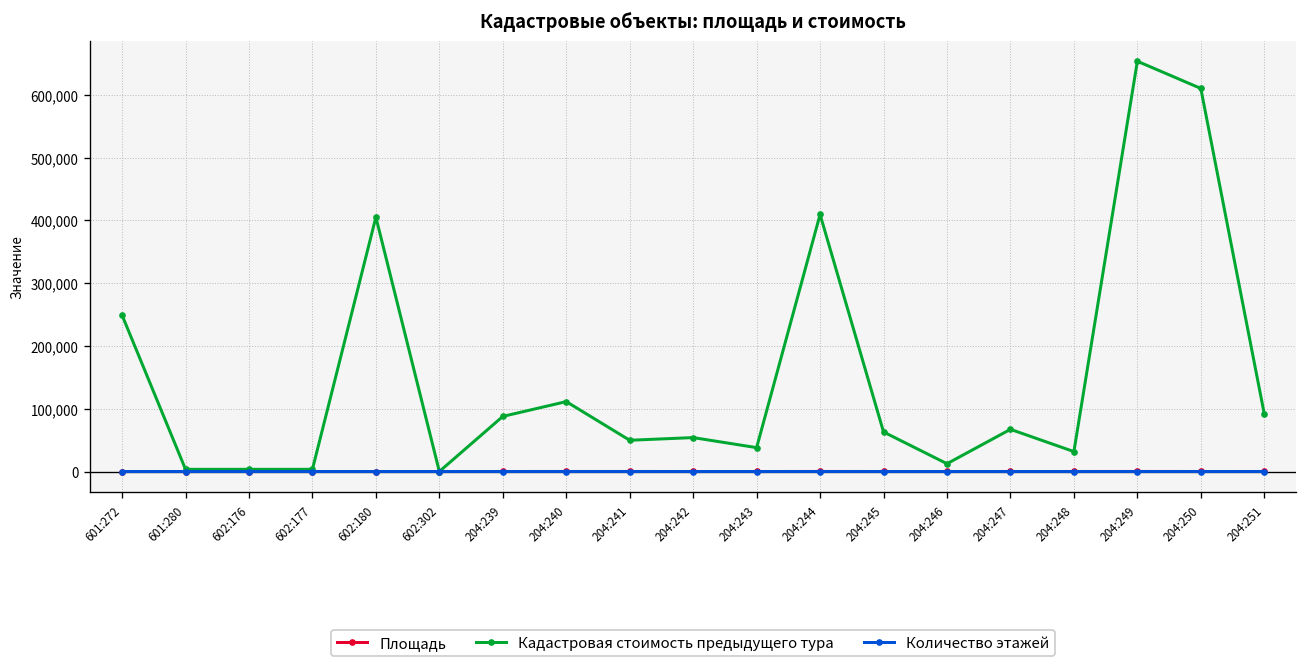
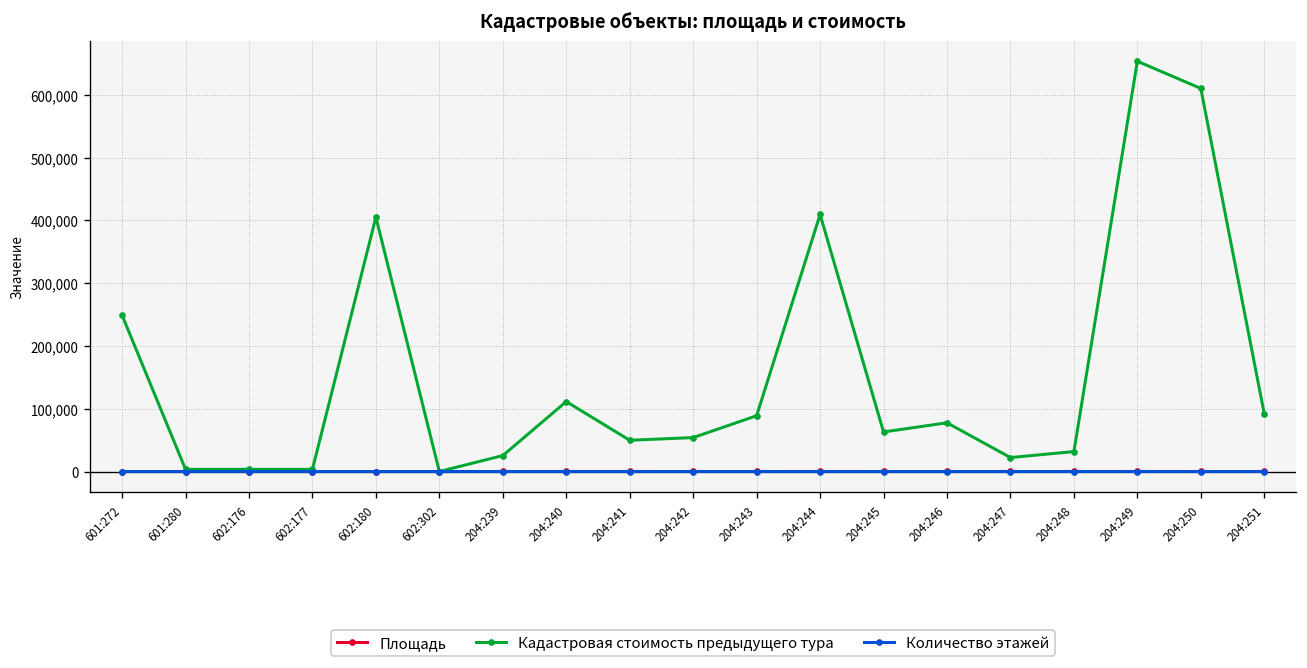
Кадастровая стоимость предыдущего тура, 204:239: 90,000 -> 30,000
Кадастровая стоимость предыдущего тура, 204:243: 40,000 -> 90,000
Кадастровая стоимость предыдущего тура, 204:246: 10,000 -> 80,000
Кадастровая стоимость предыдущего тура, 204:247: 70,000 -> 20,000
